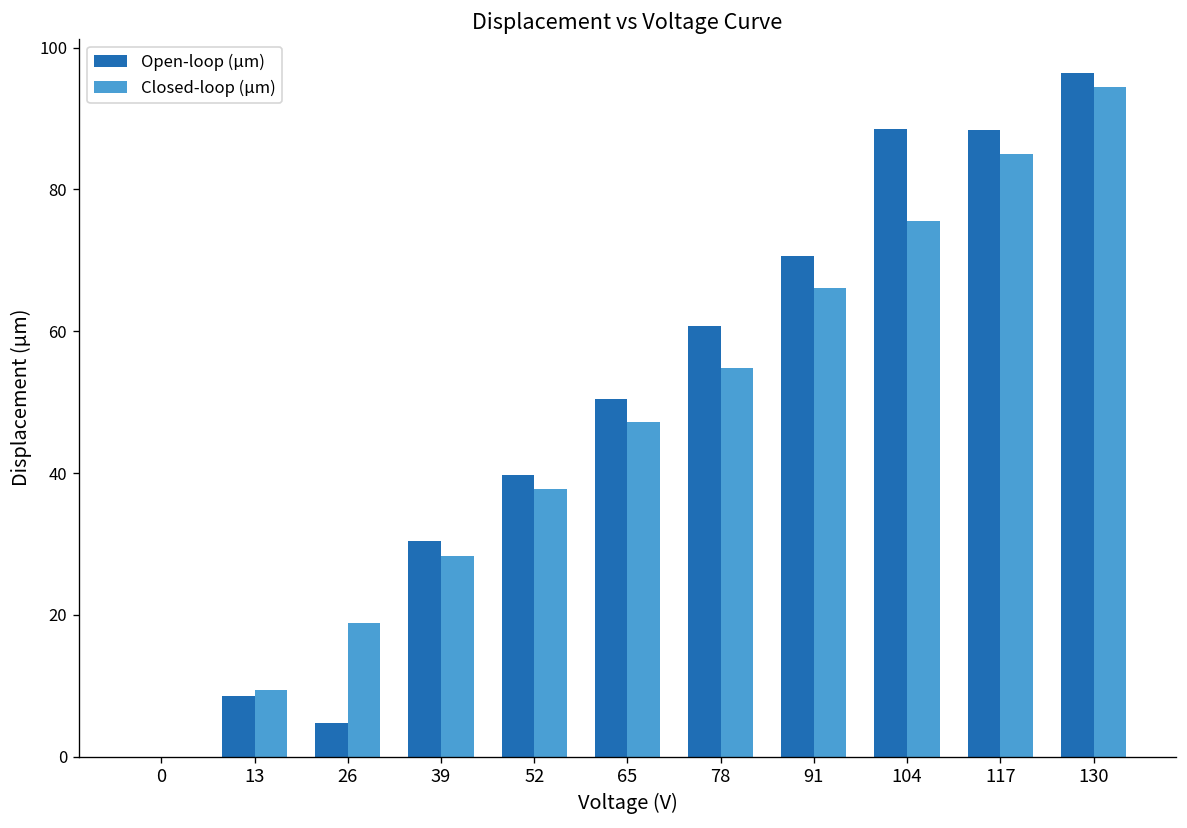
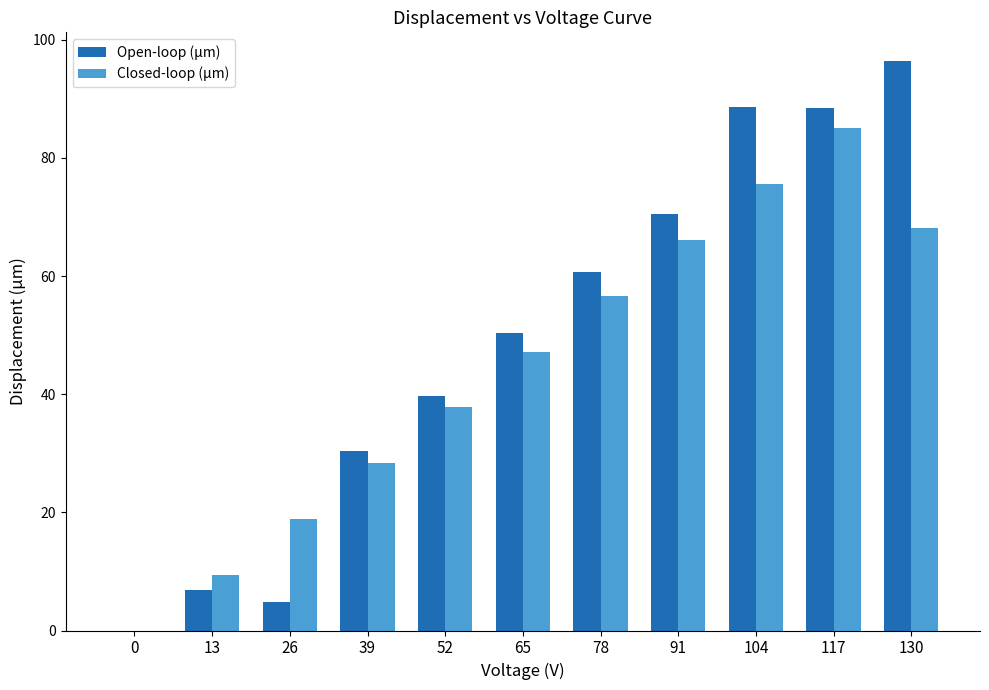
Open-loop (µm), 13: 9 -> 7
Closed-loop (µm), 78: 55 -> 57
Closed-loop (µm), 130: 95 -> 68
